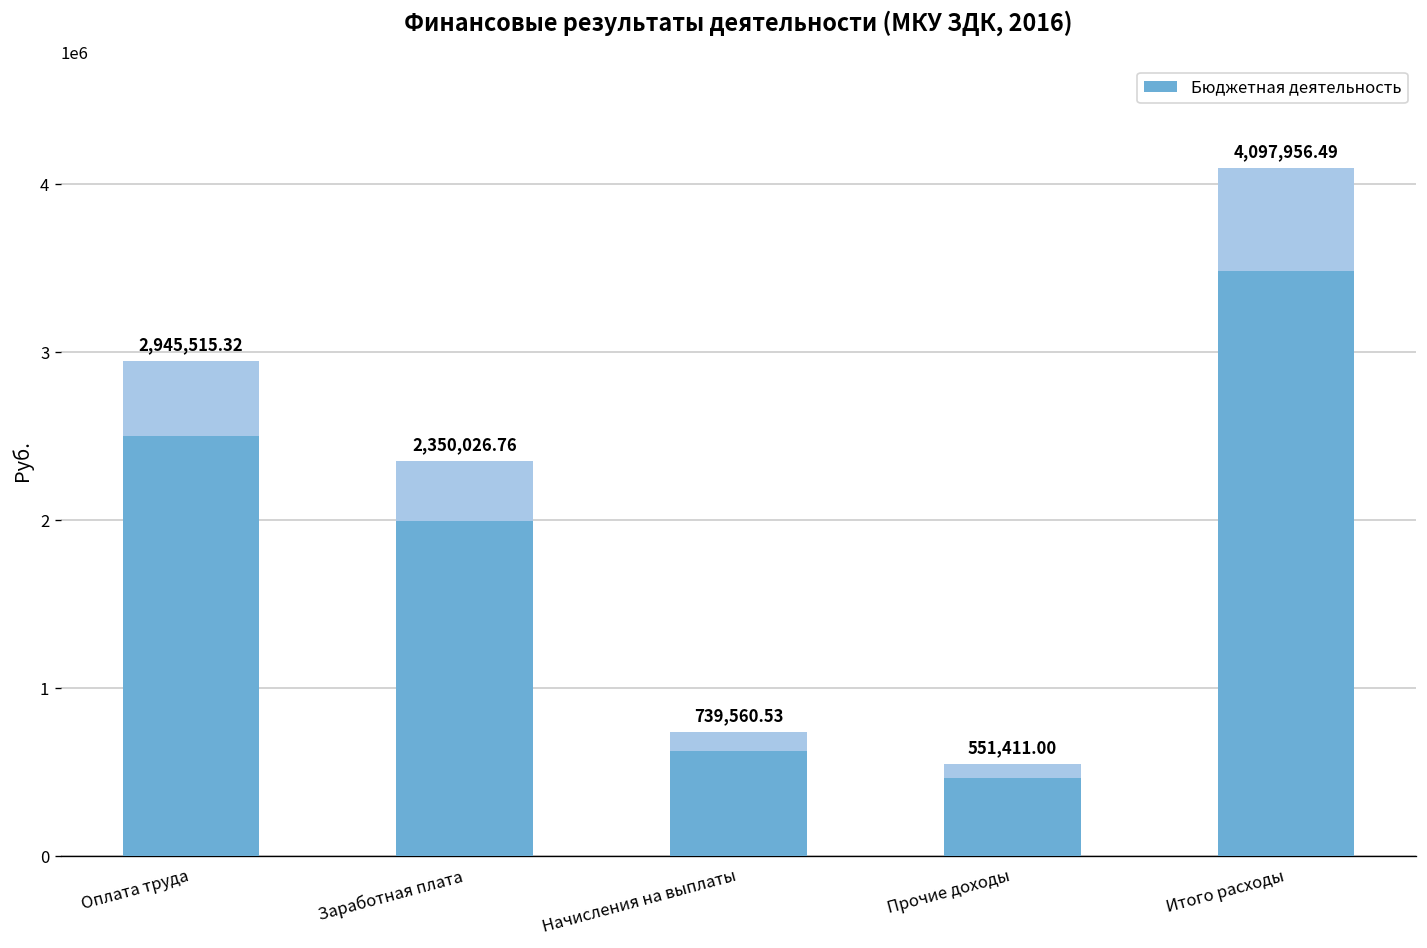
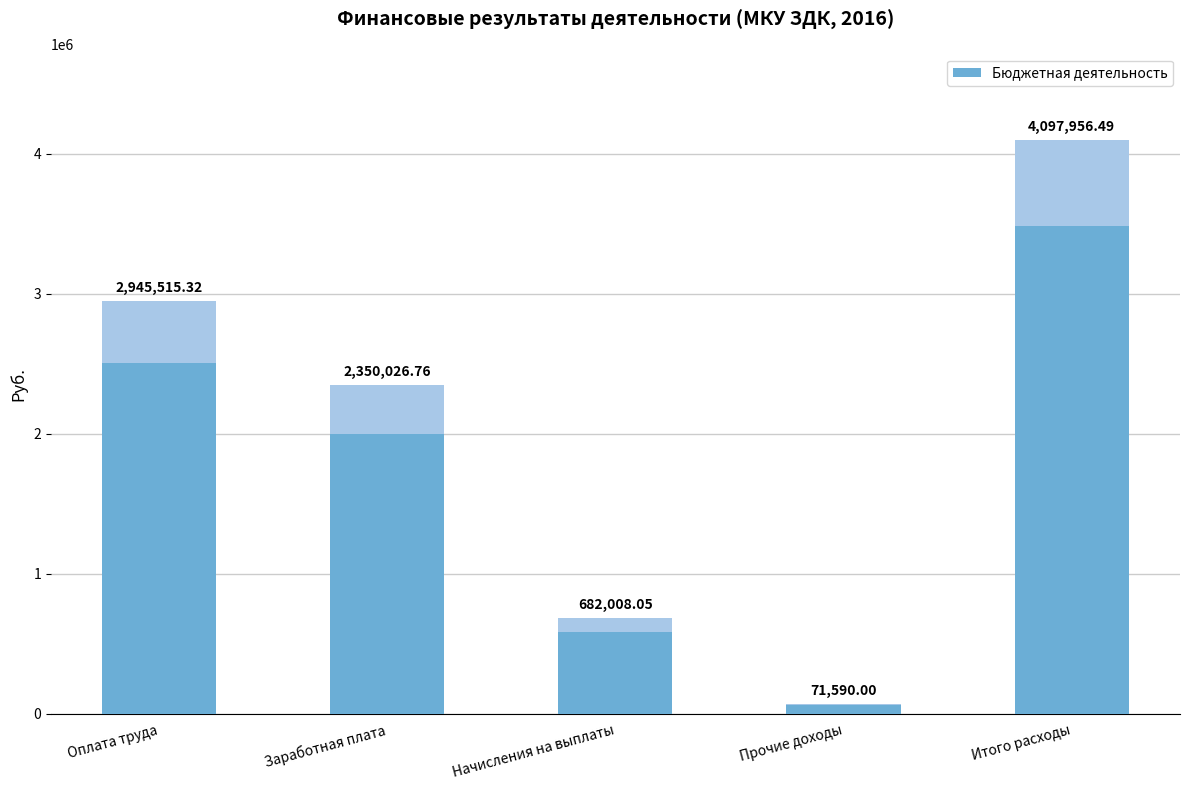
Бюджетная деятельность, Начисления на выплаты: 739,560.53 -> 682,008.05
Бюджетная деятельность, Прочие доходы: 551,411.00 -> 71,590.00
